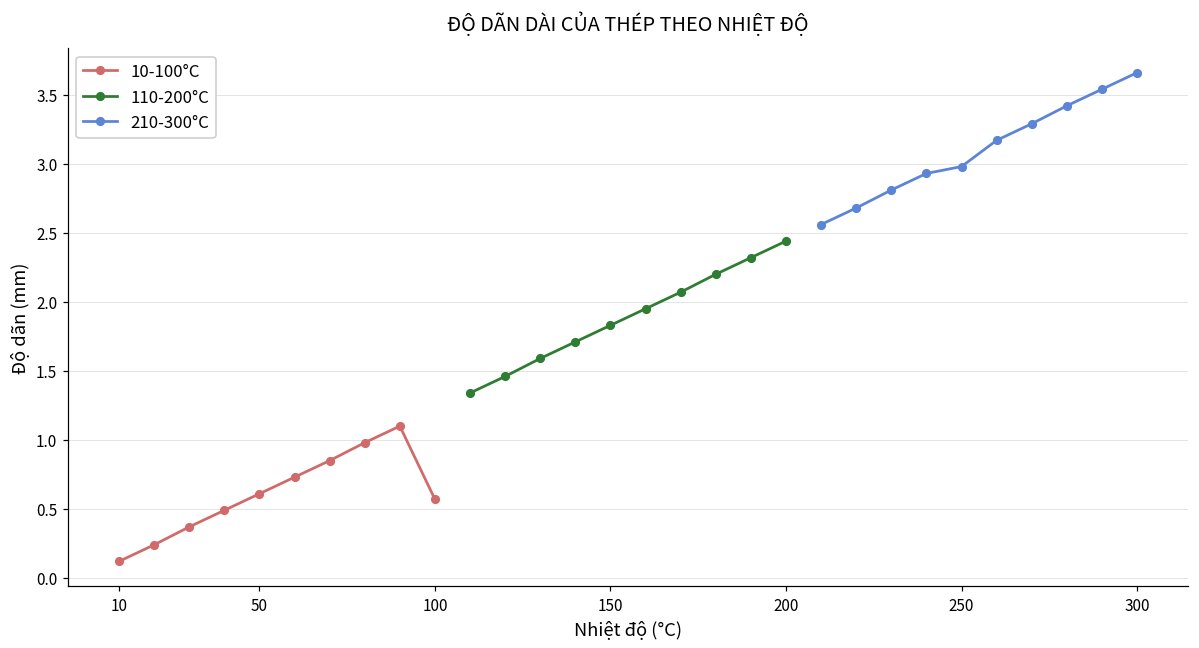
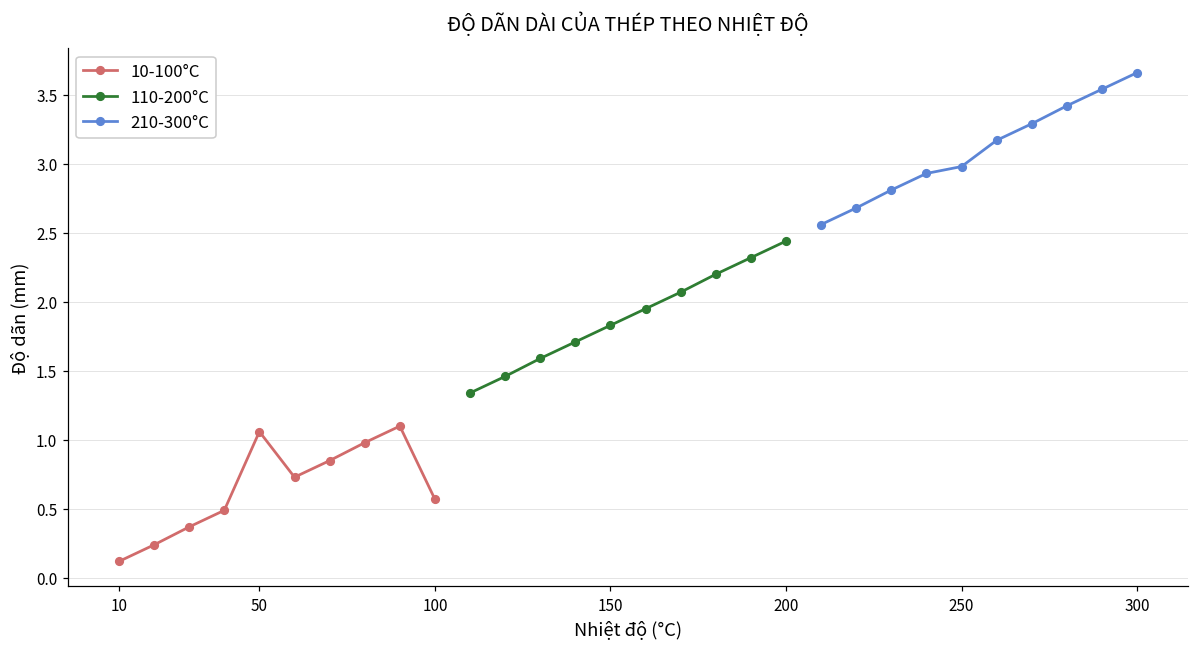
10-100°C, 50: 0.61 -> 1.06
